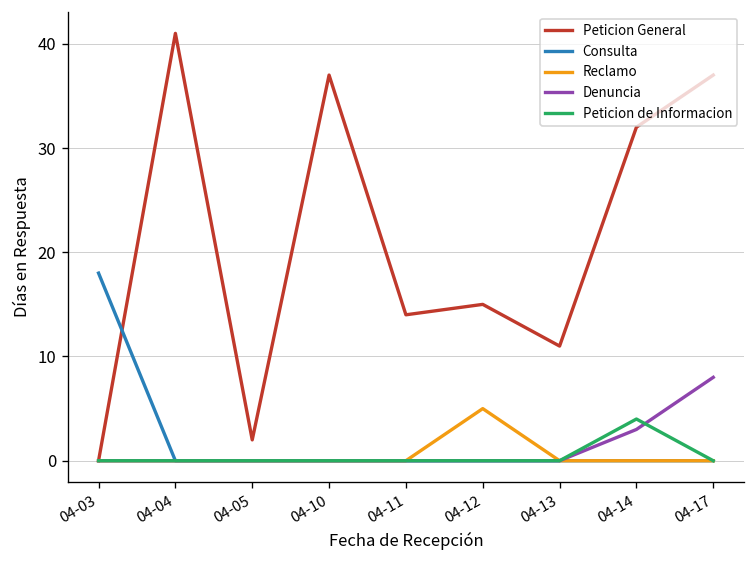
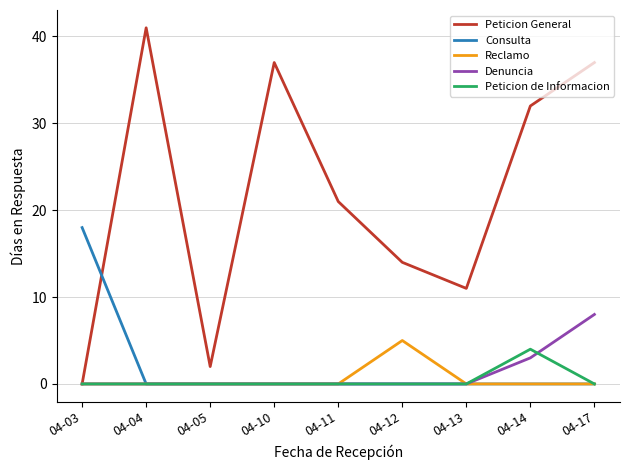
Peticion General, 04-11: 14 -> 21
Peticion General, 04-12: 15 -> 14
